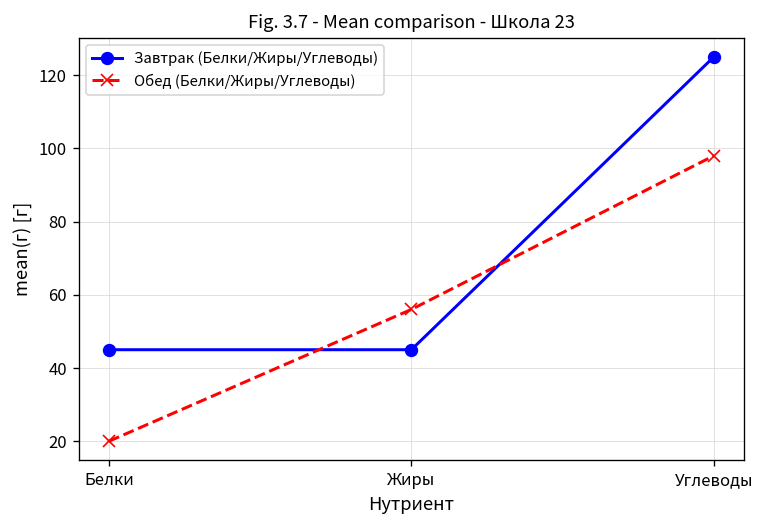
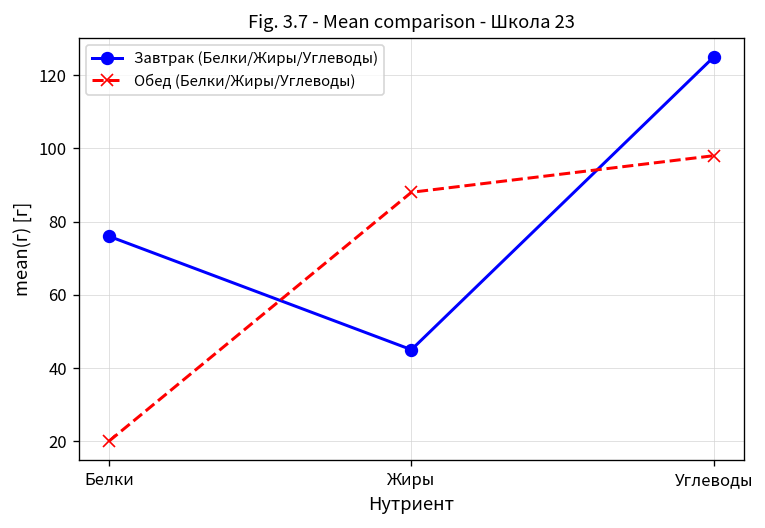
Завтрак (Белки/Жиры/Углеводы), Белки: 45 -> 76
Обед (Белки/Жиры/Углеводы), Жиры: 56 -> 88
